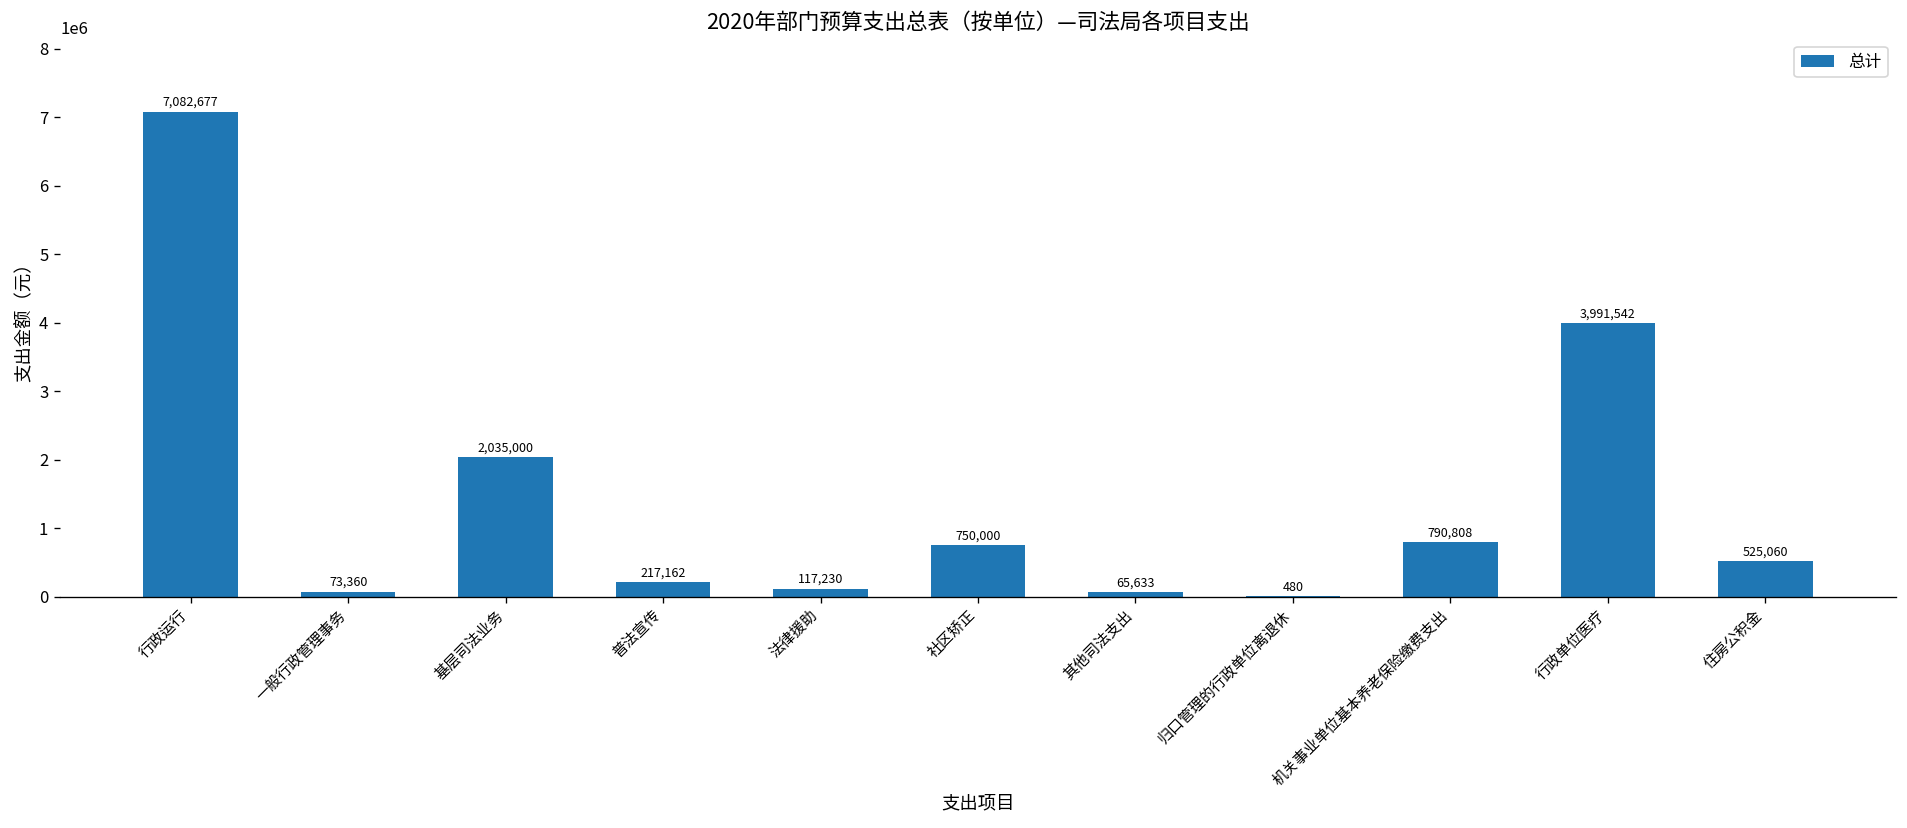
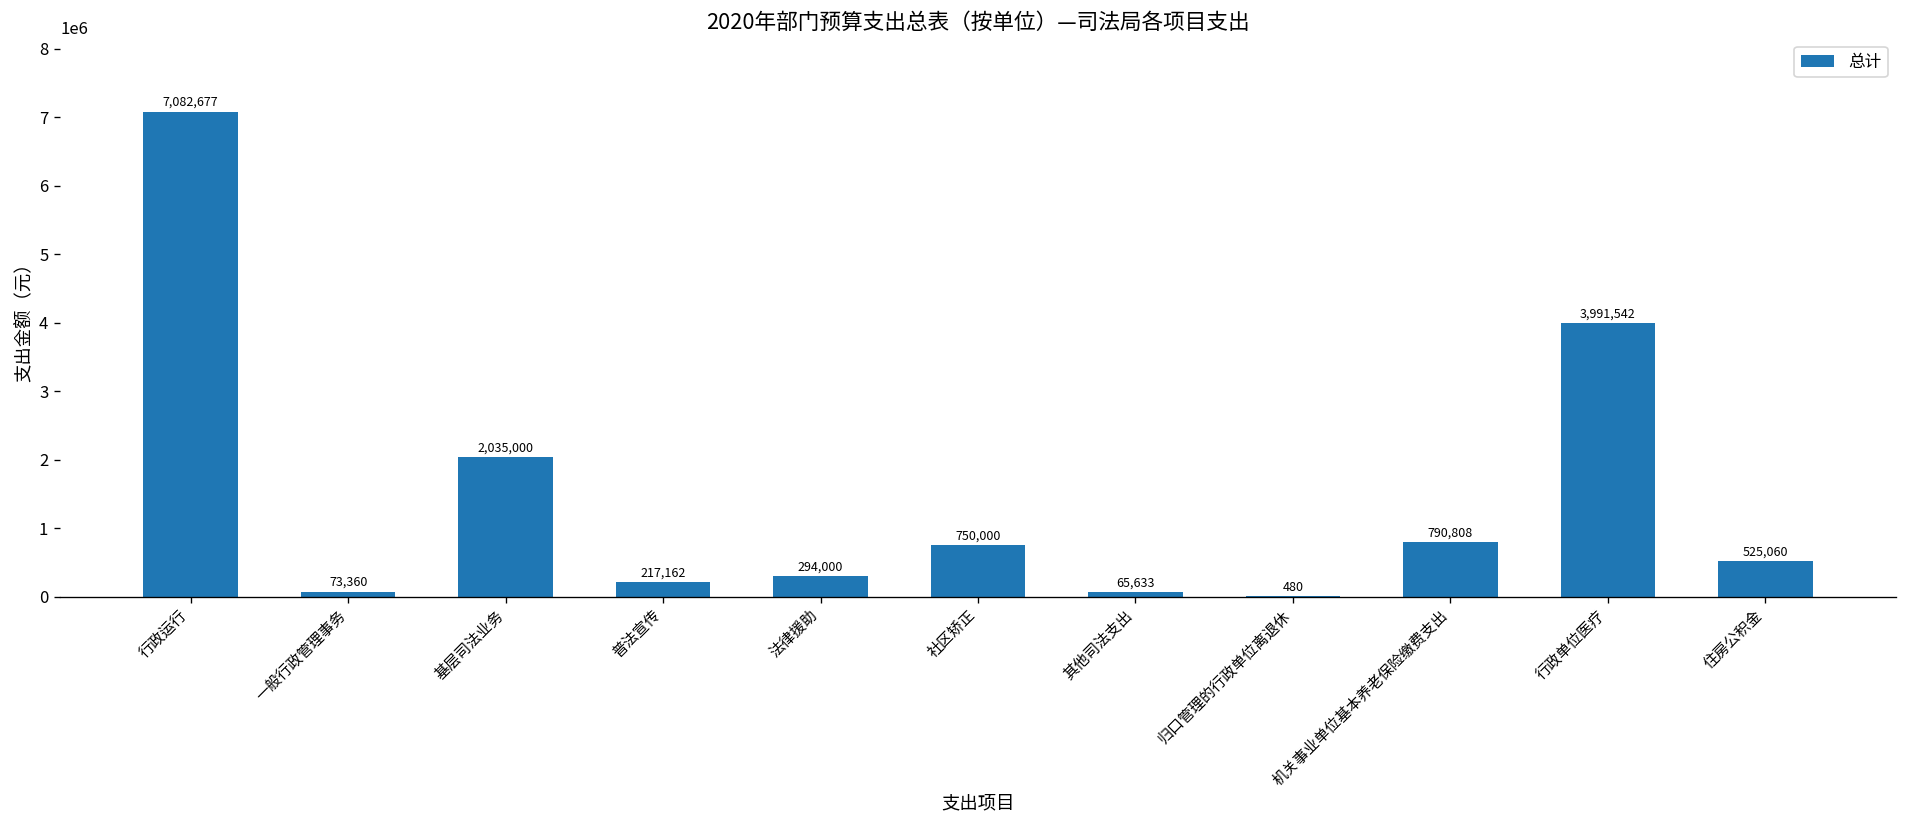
法律援助: 117,230 -> 294,000
